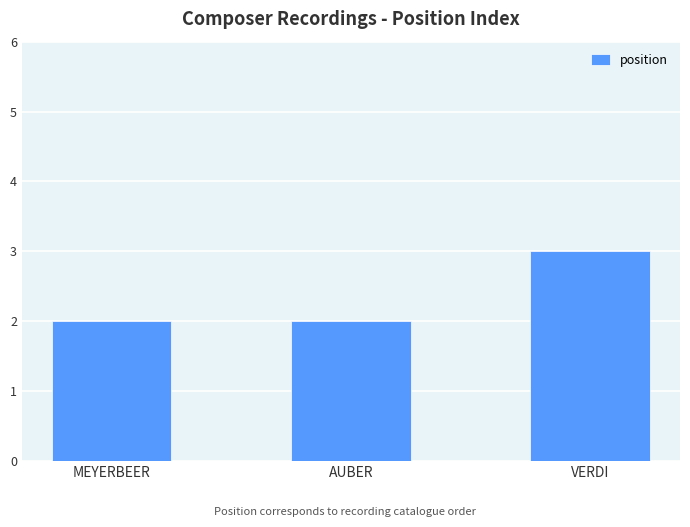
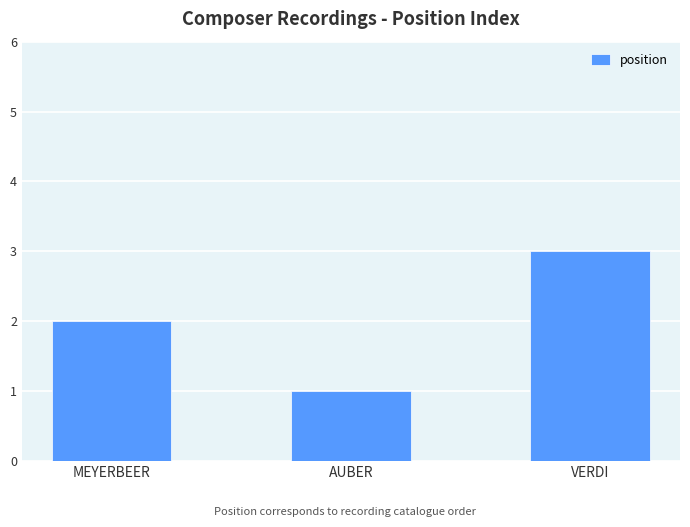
AUBER: 2 -> 1
